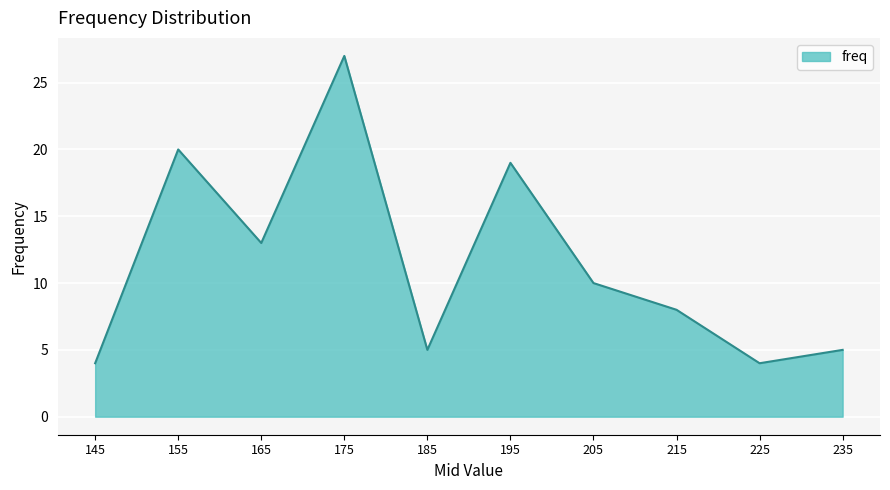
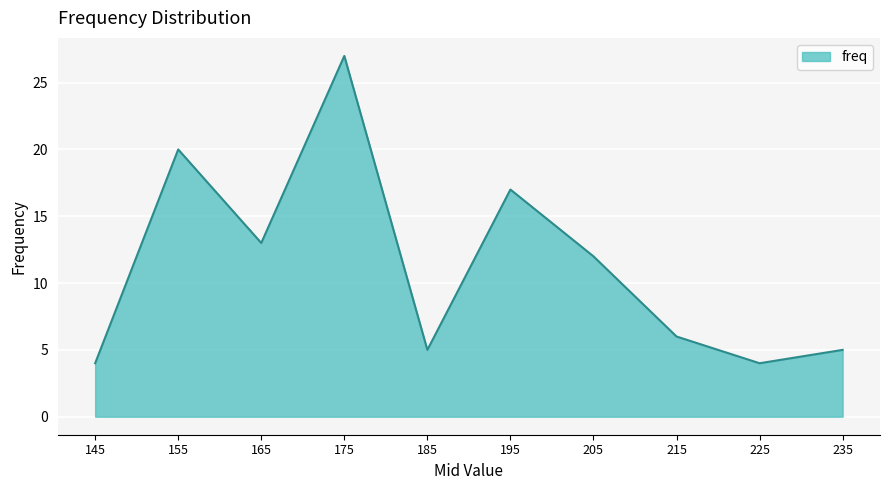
195: 19 -> 17
205: 10 -> 12
215: 8 -> 6
